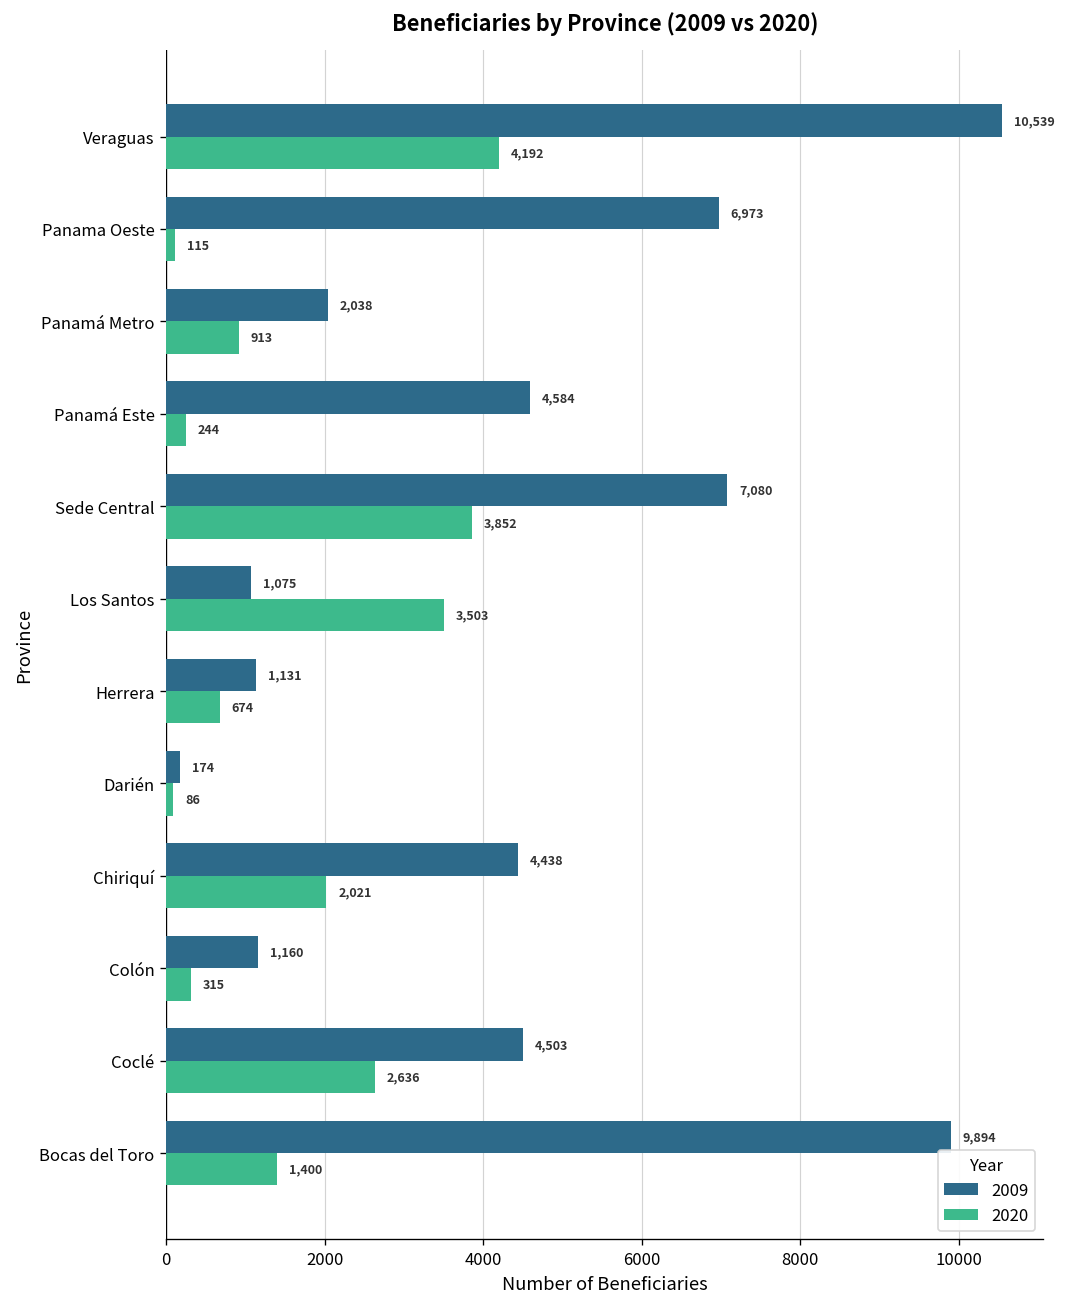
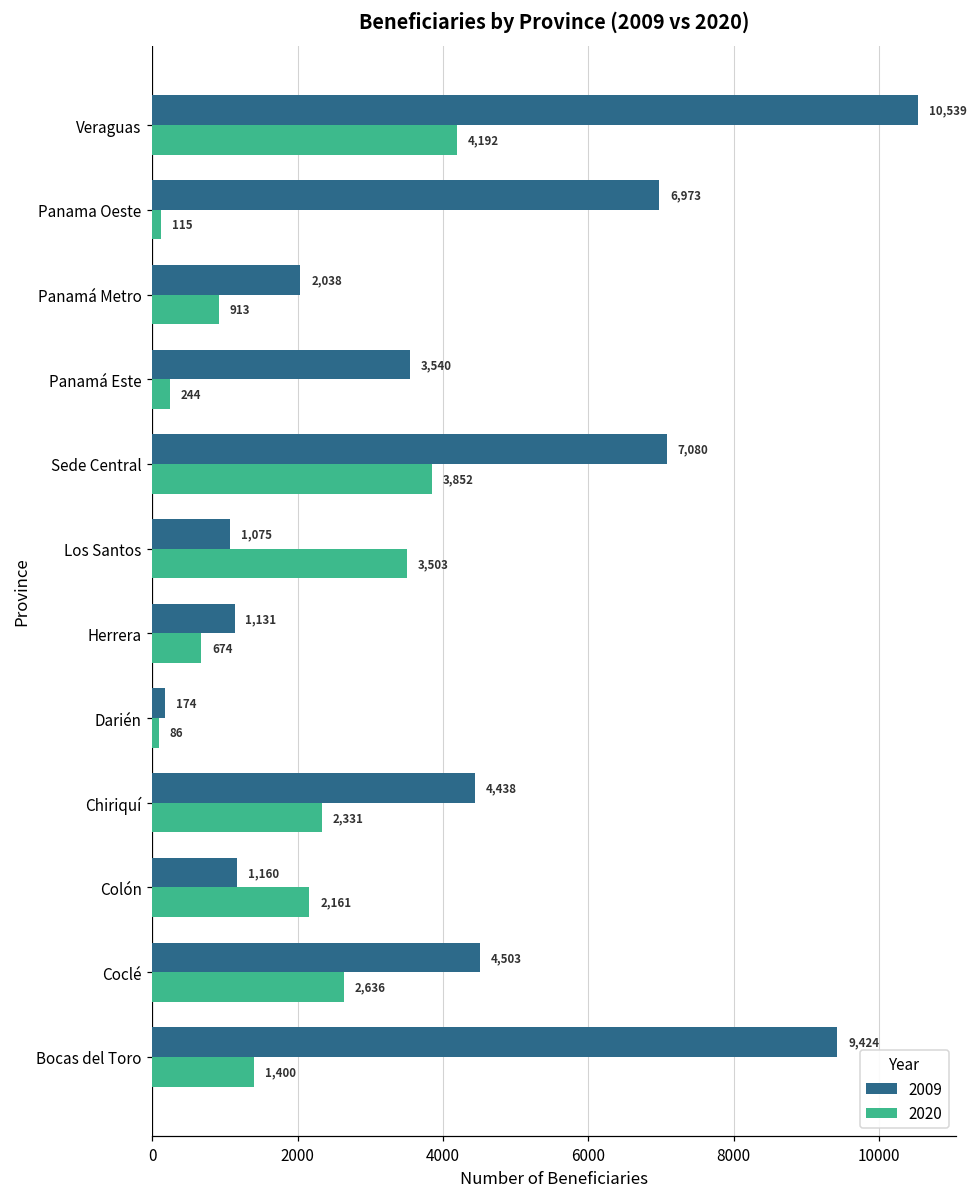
2009, Panamá Este: 4,584 -> 3,540
2020, Chiriquí: 2,021 -> 2,331
2020, Colón: 315 -> 2,161
2009, Bocas del Toro: 9,894 -> 9,424
